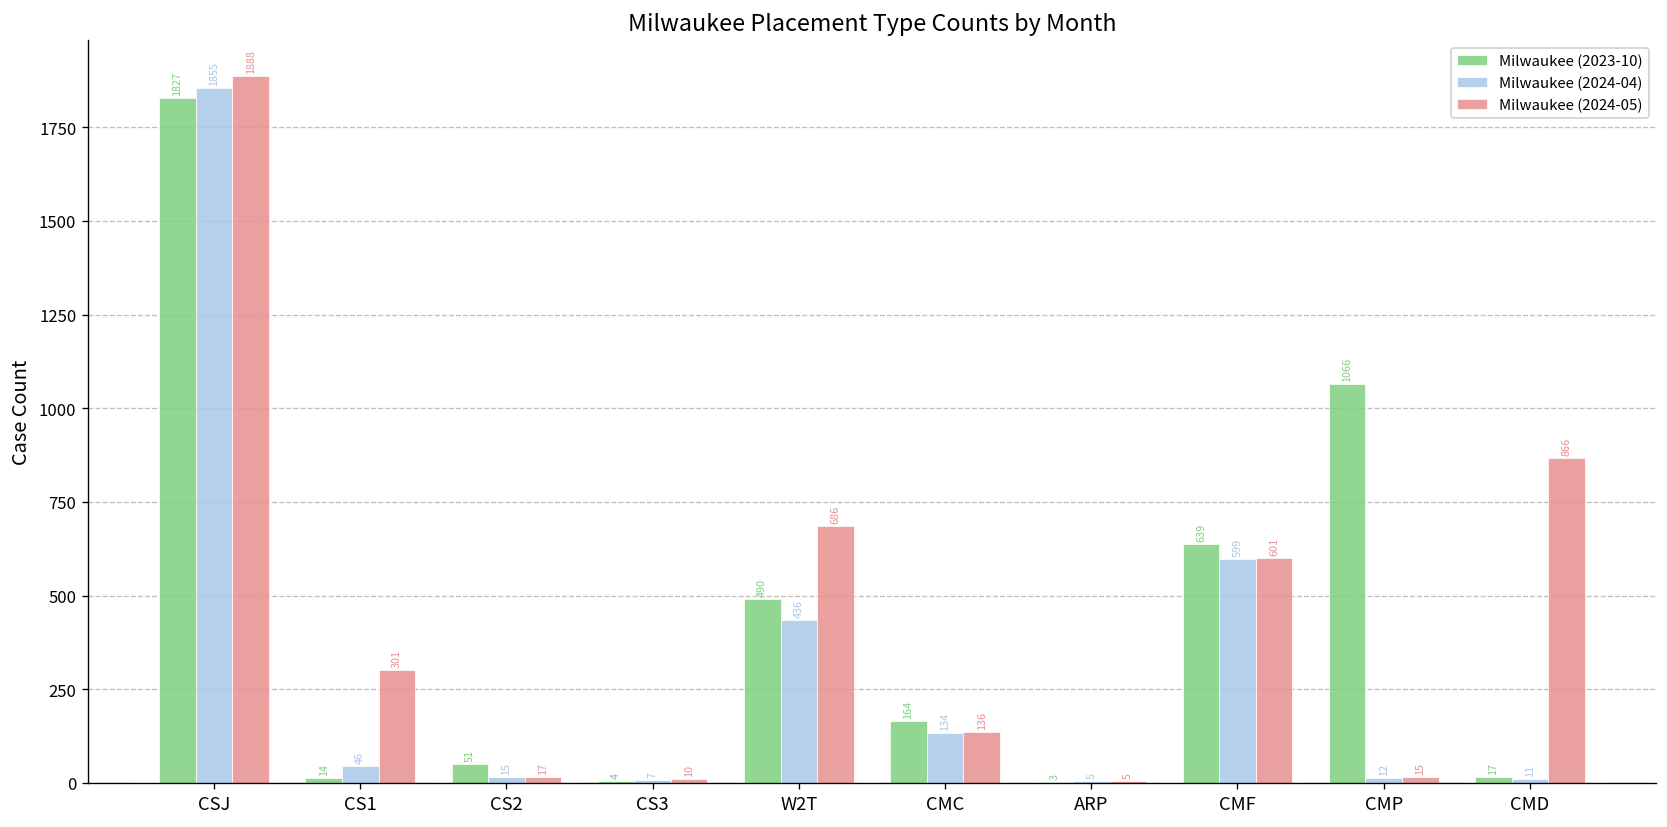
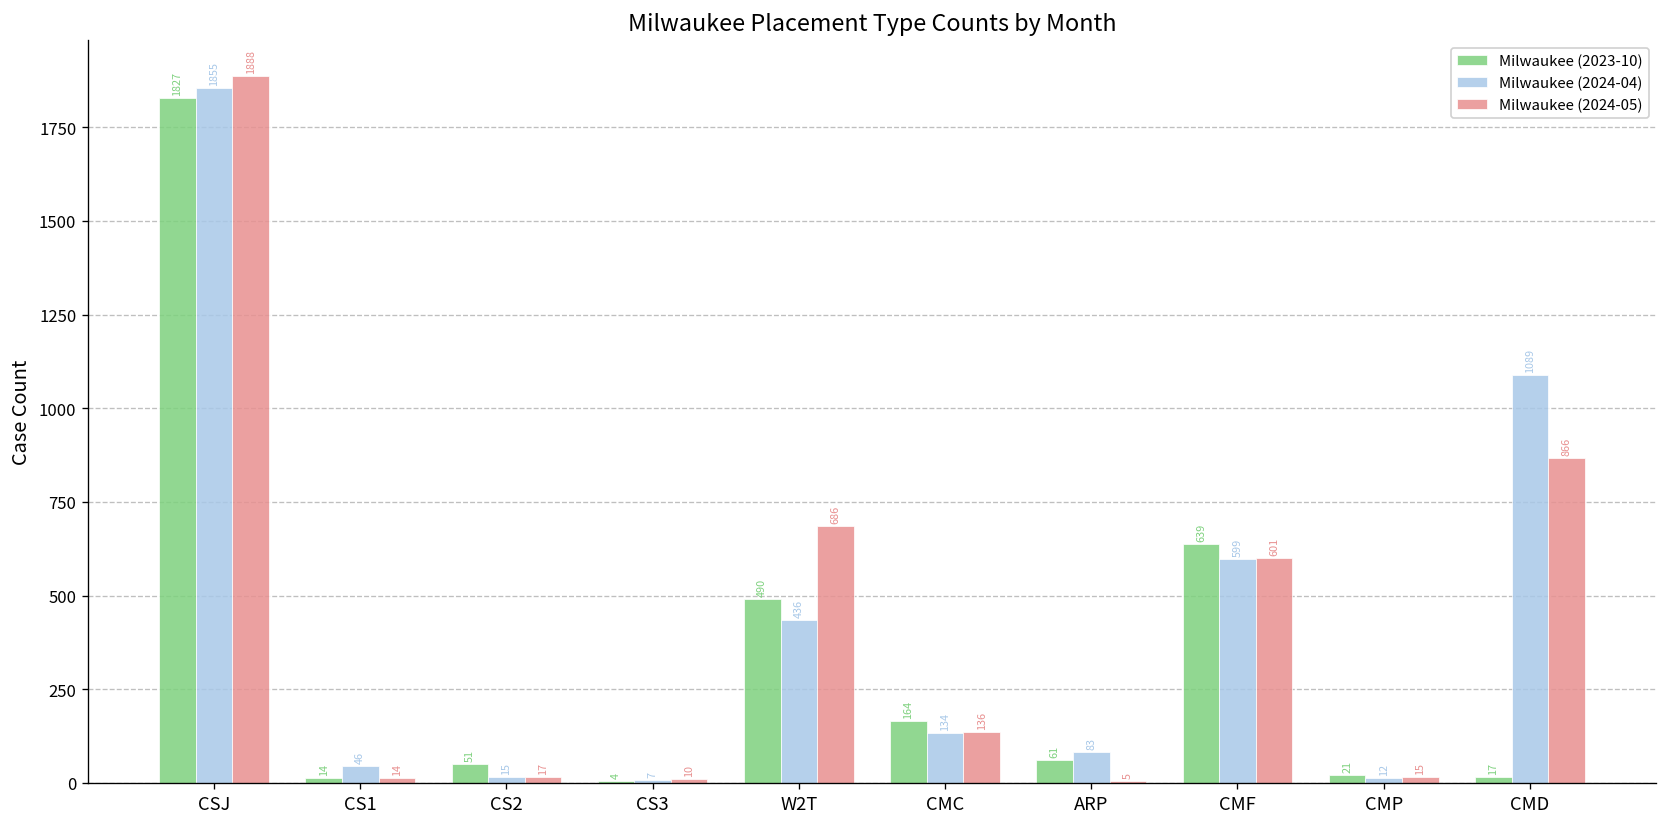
Milwaukee (2024-05), CS1: 301 -> 14
Milwaukee (2023-10), ARP: 3 -> 61
Milwaukee (2024-04), ARP: 5 -> 83
Milwaukee (2023-10), CMP: 1066 -> 21
Milwaukee (2024-04), CMD: 11 -> 1089
